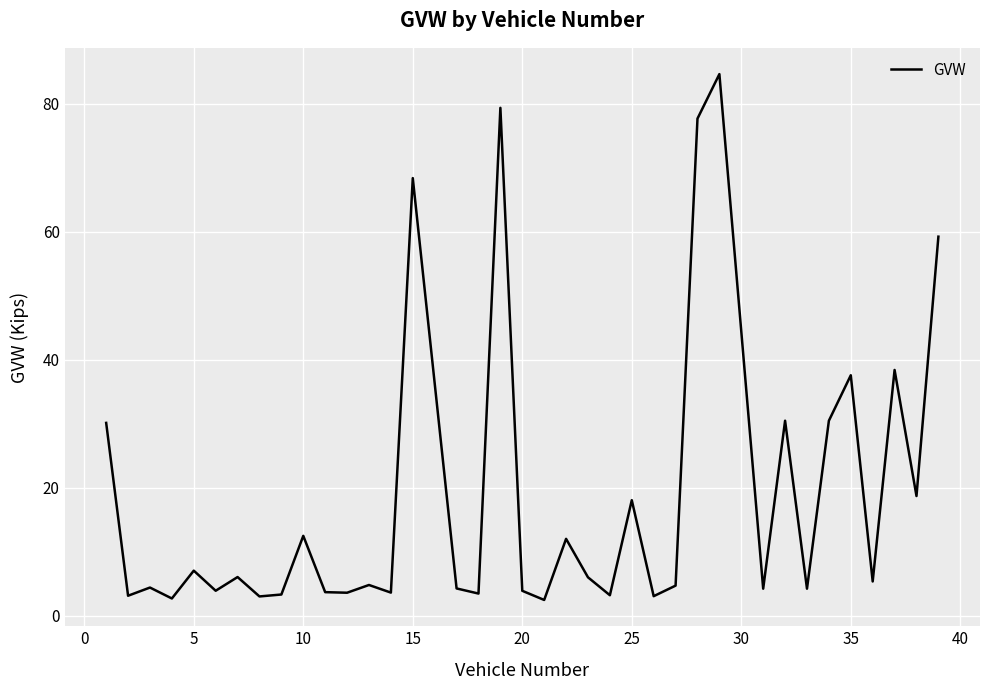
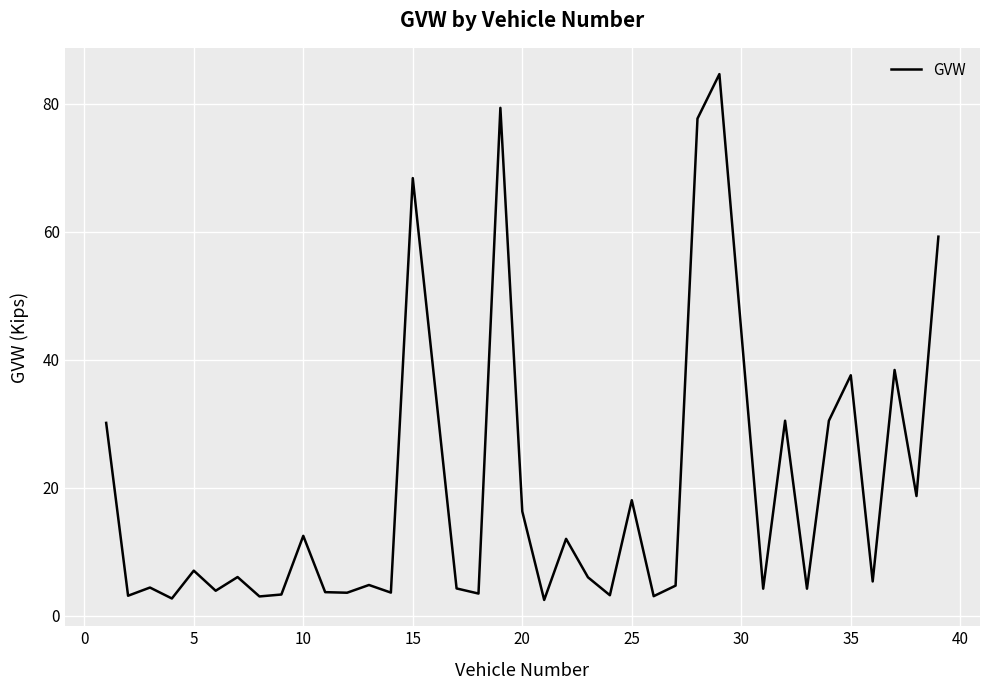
20: 4 -> 16
